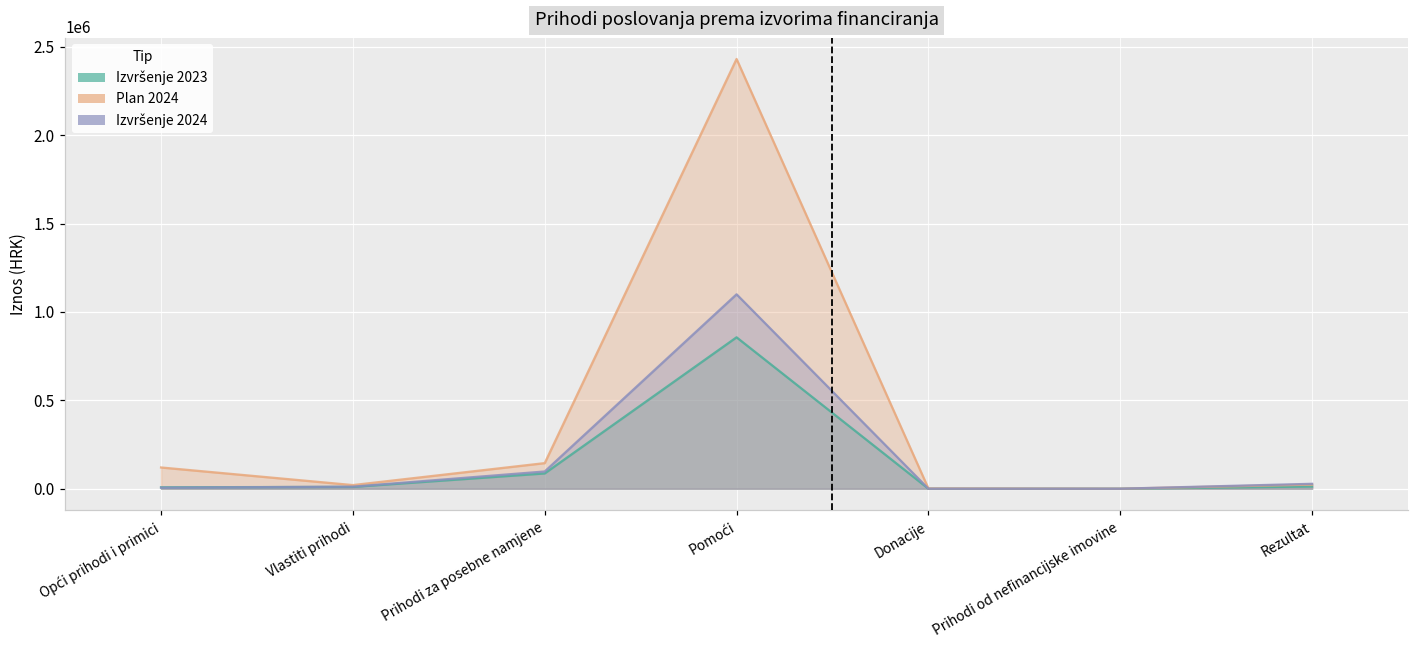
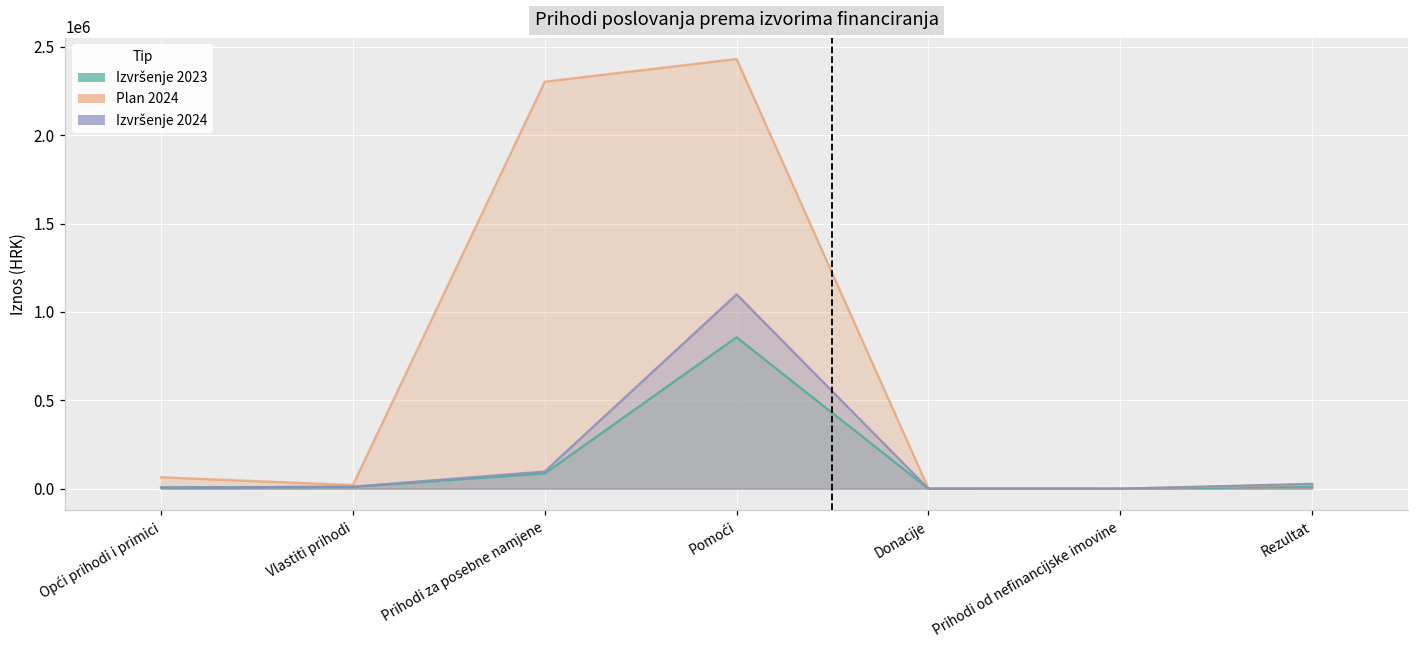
Plan 2024, Opći prihodi i primici: 120000 -> 60000
Plan 2024, Prihodi za posebne namjene: 140000 -> 2300000
